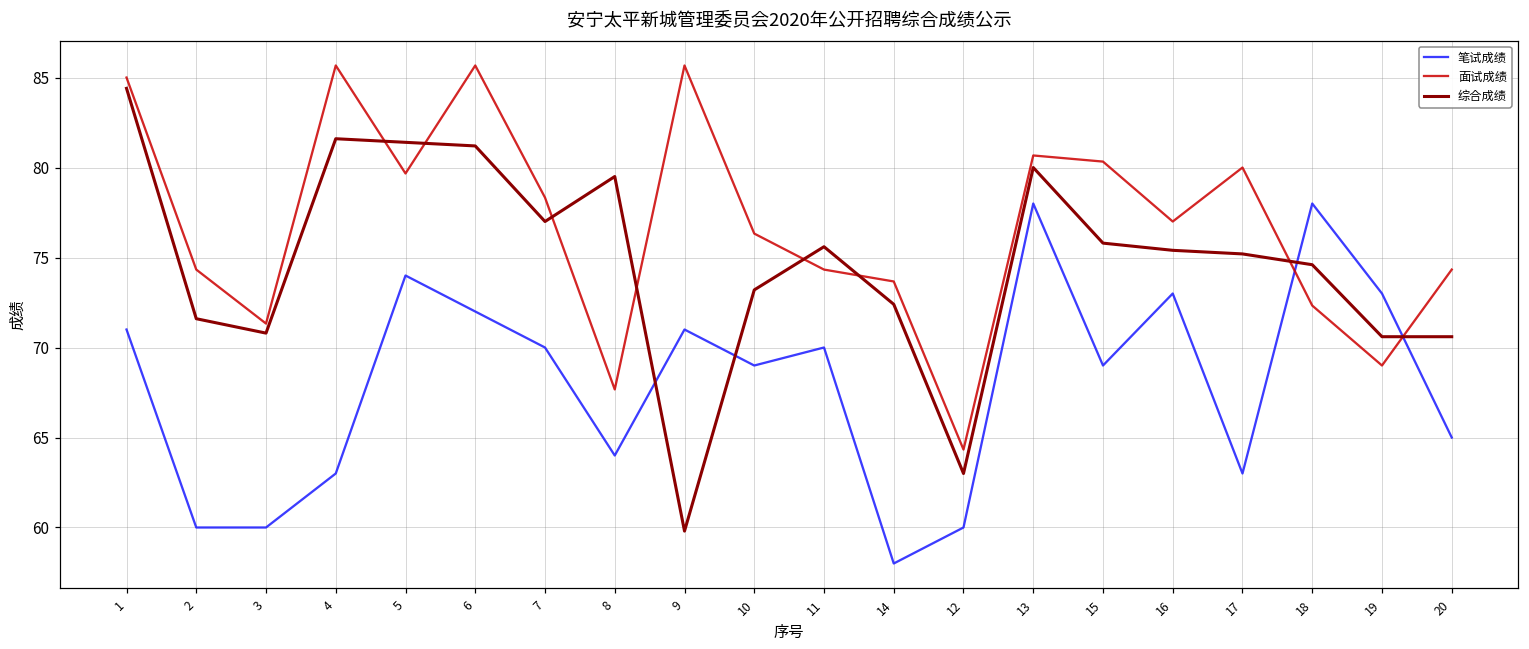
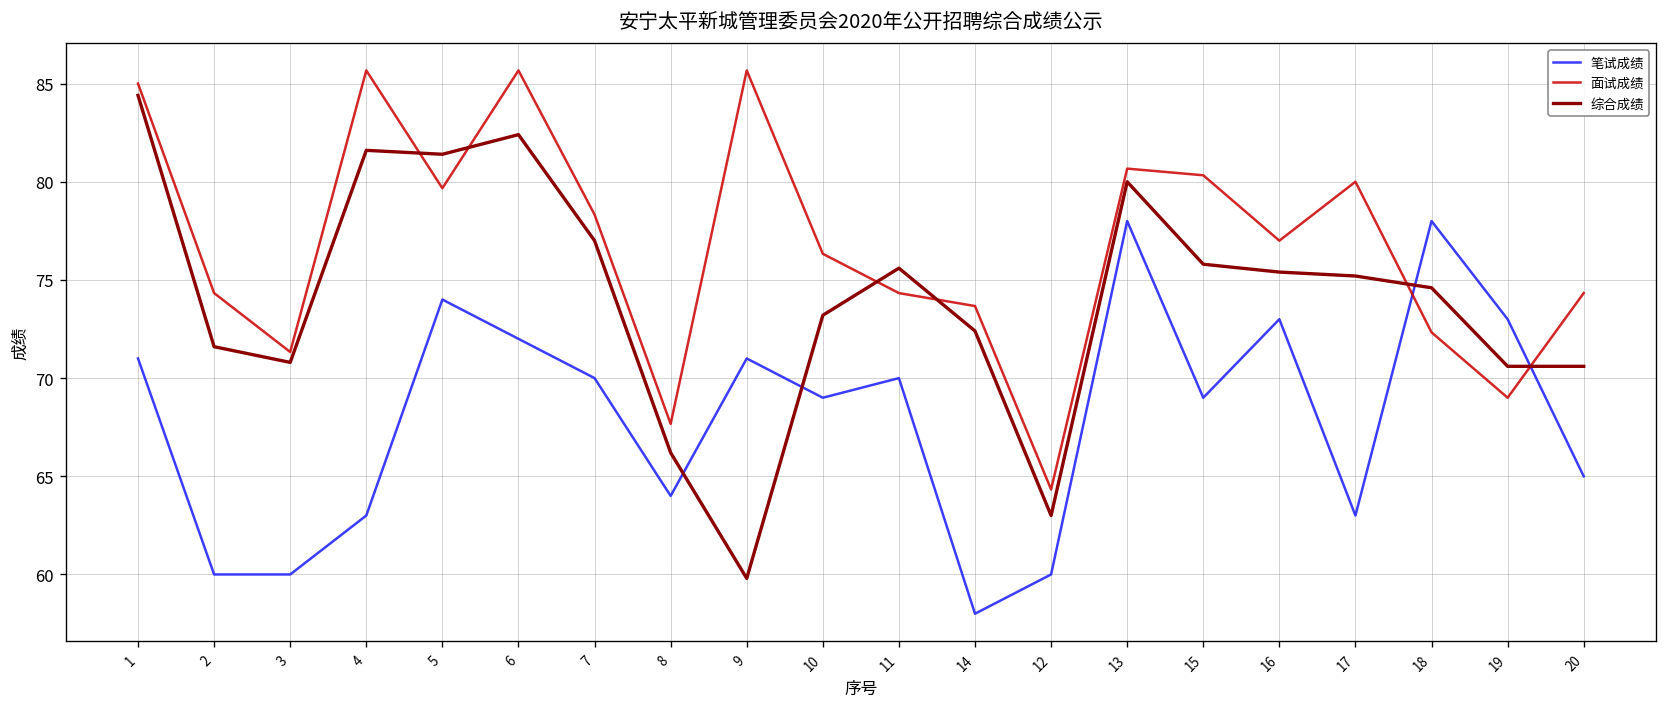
综合成绩, 6: 81.2 -> 82.4
综合成绩, 8: 79.5 -> 66.2
